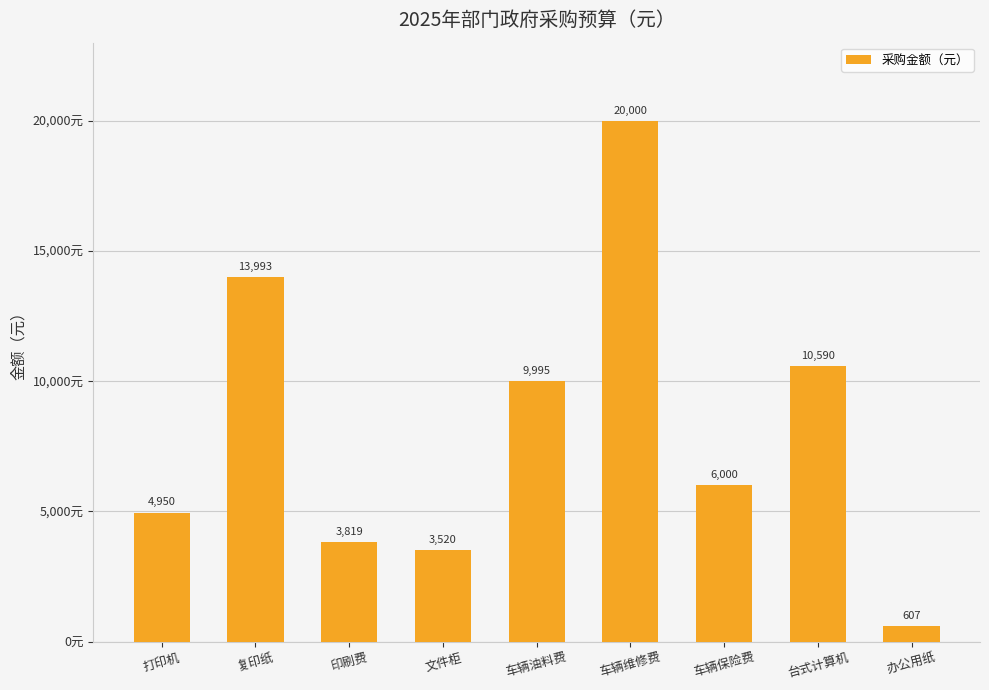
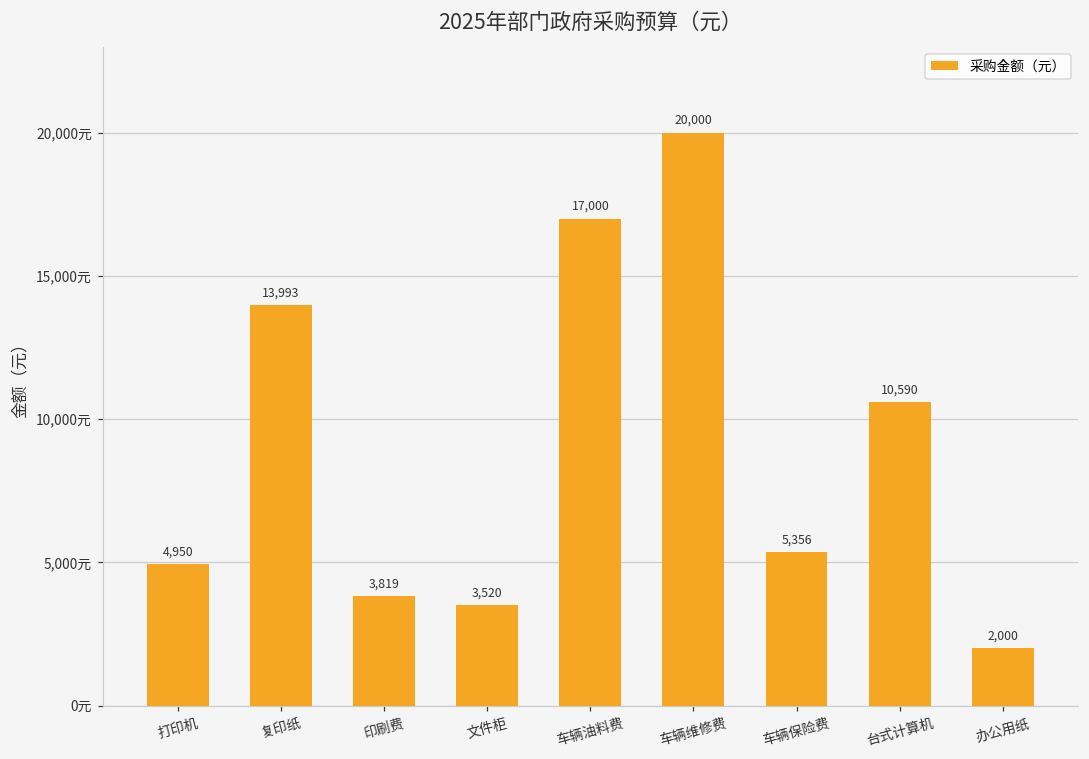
车辆油料费: 9,995 -> 17,000
车辆保险费: 6,000 -> 5,356
办公用纸: 607 -> 2,000
